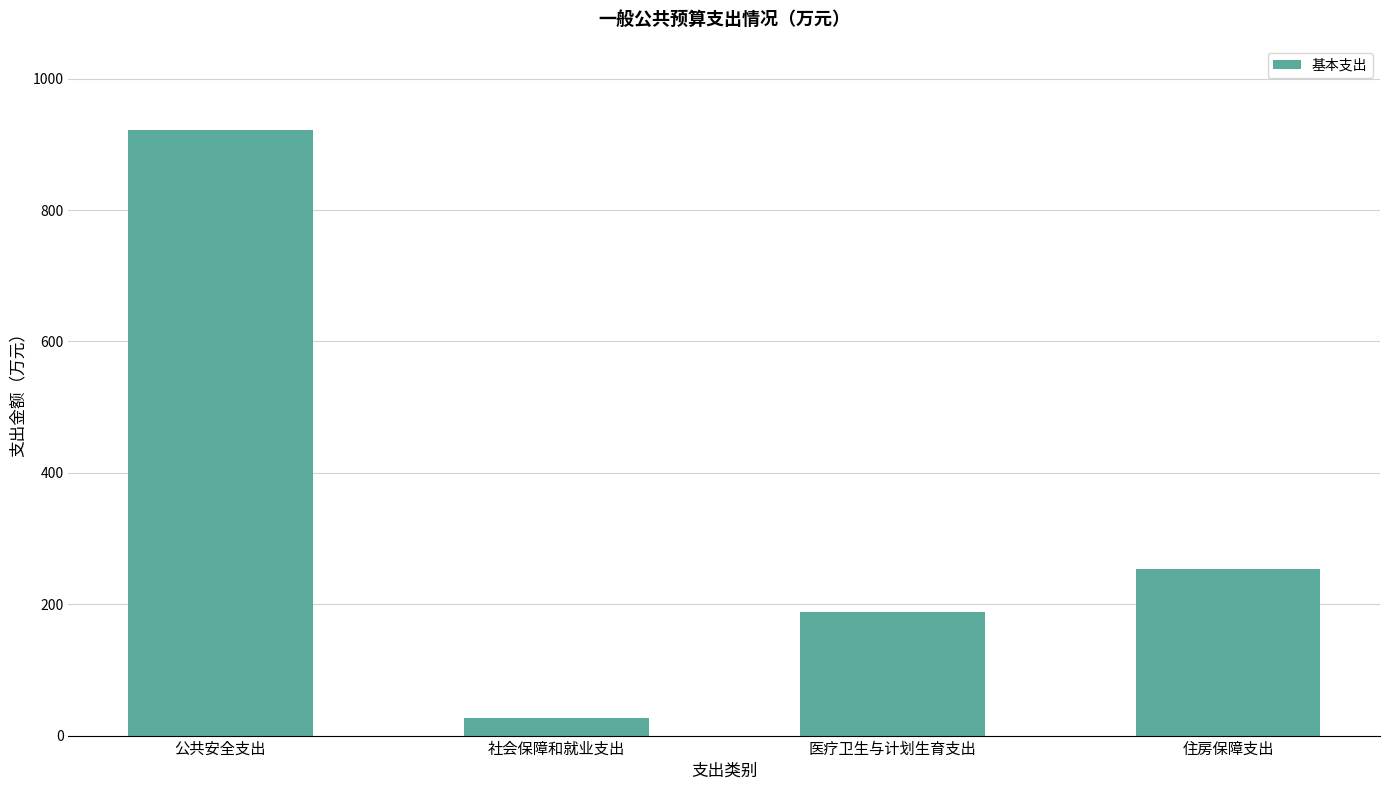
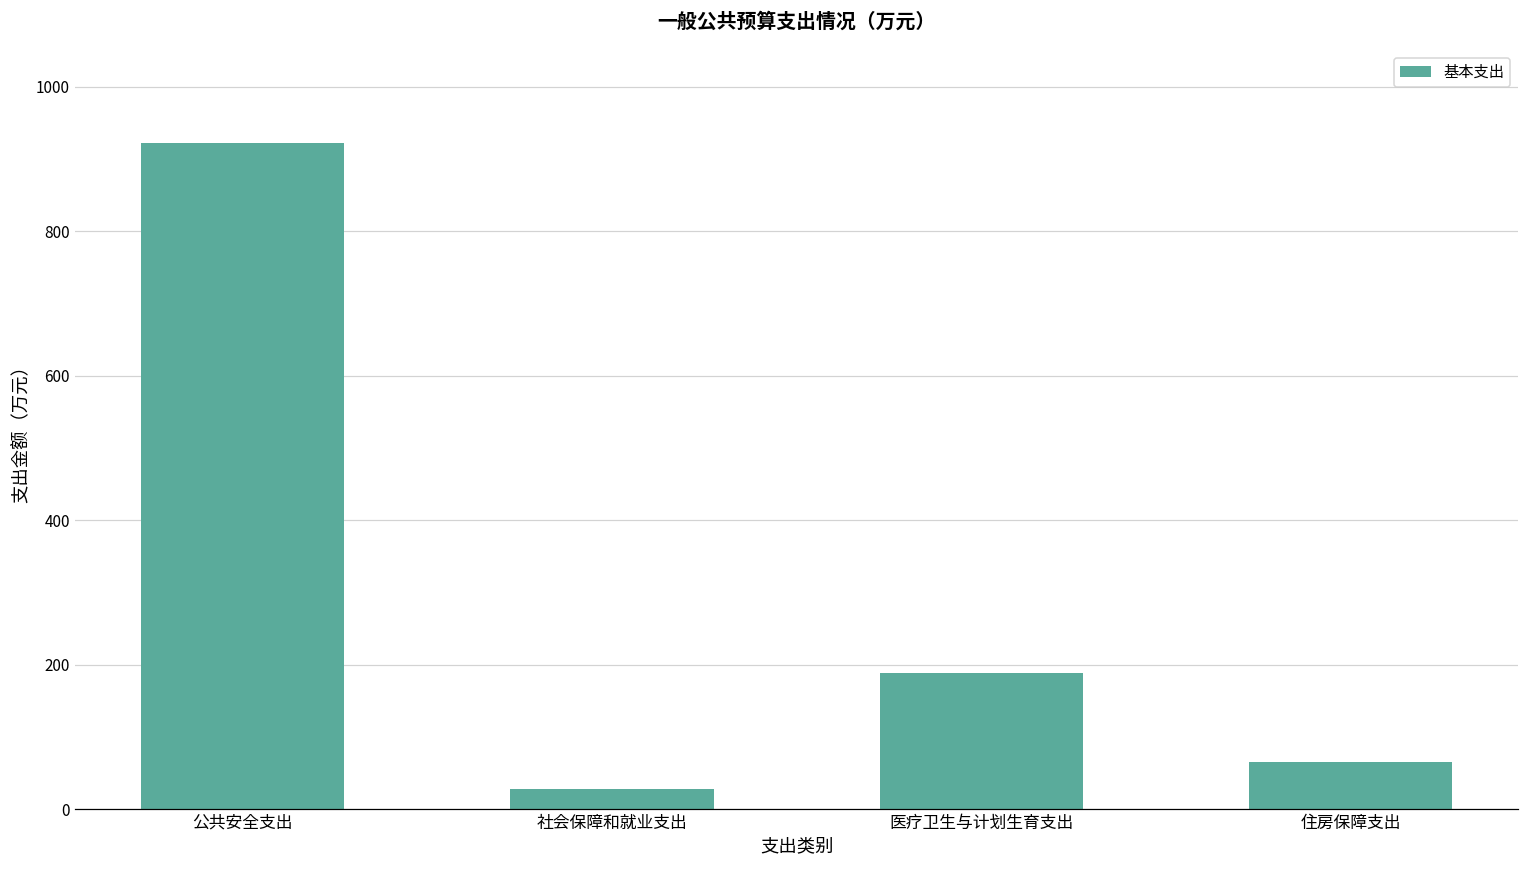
住房保障支出: 250 -> 70
